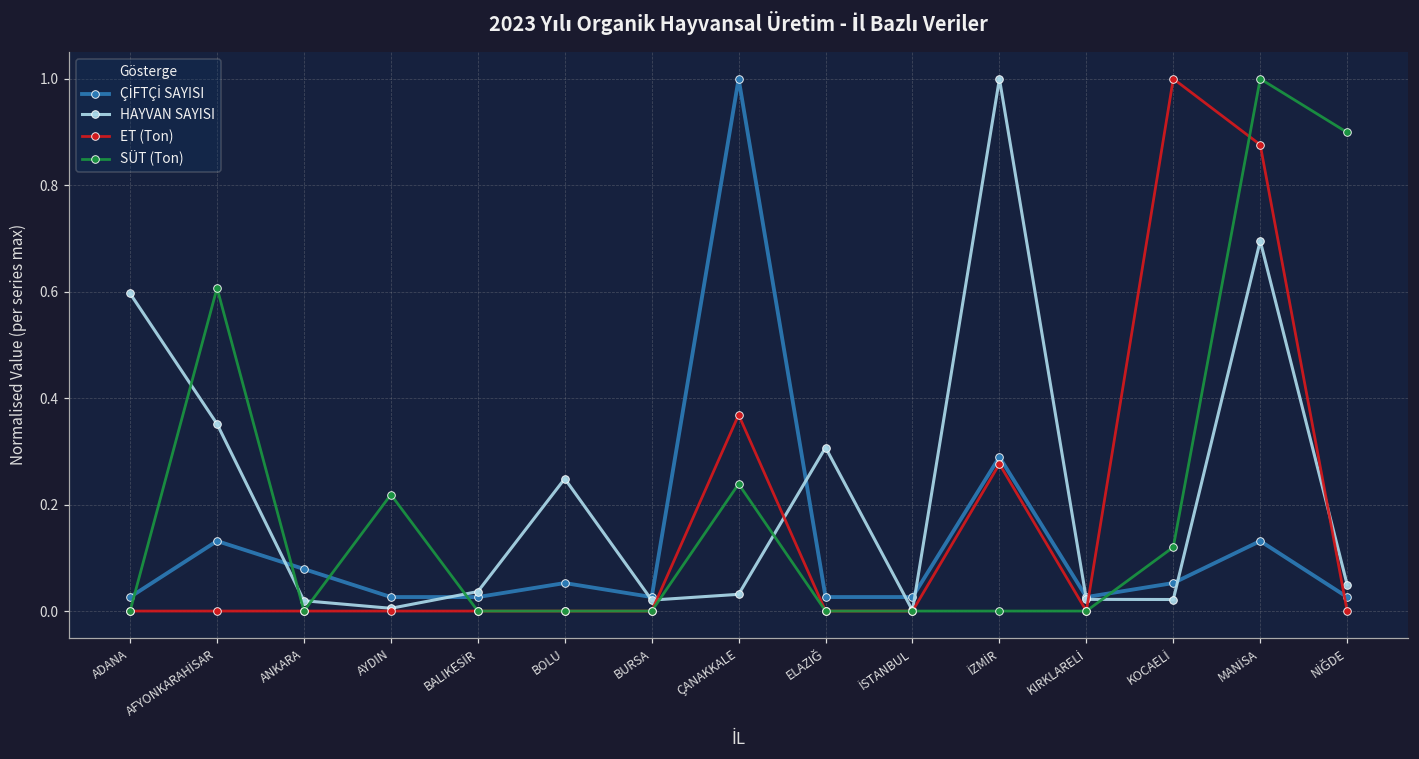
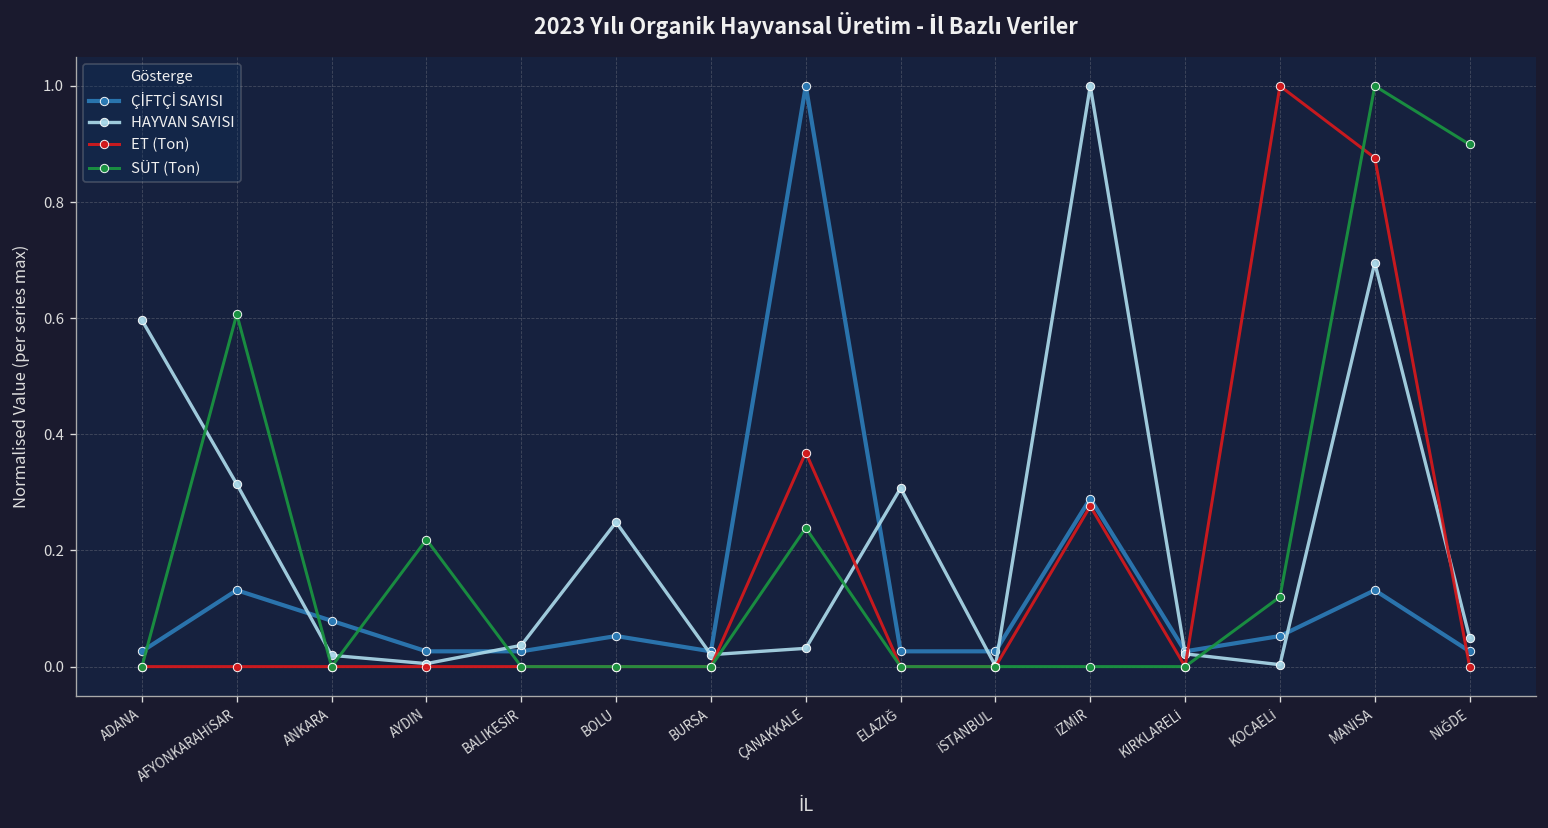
HAYVAN SAYISI, AFYONKARAHİSAR: 0.35 -> 0.31
HAYVAN SAYISI, KOCAELİ: 0.02 -> 0.00
